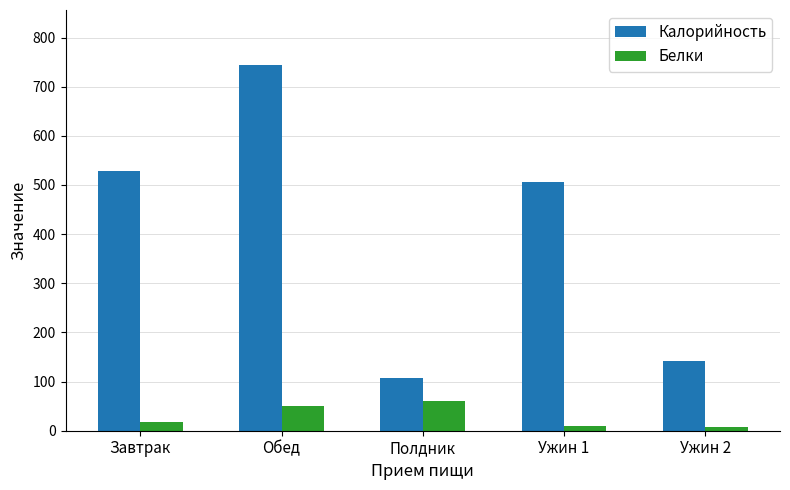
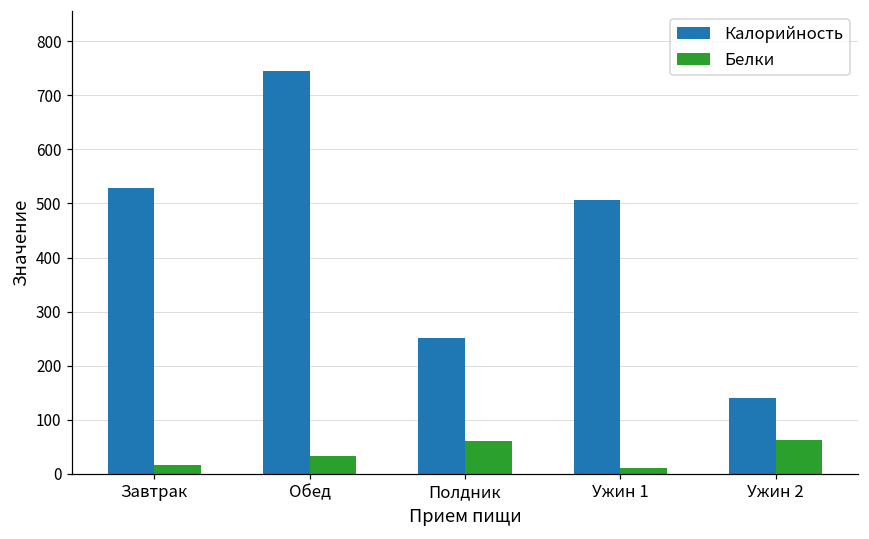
Белки, Обед: 50 -> 30
Калорийность, Полдник: 110 -> 250
Белки, Ужин 2: 10 -> 60
